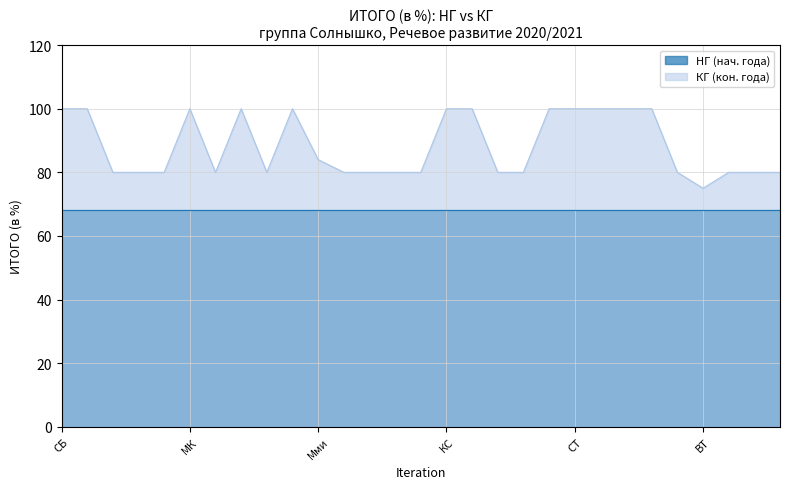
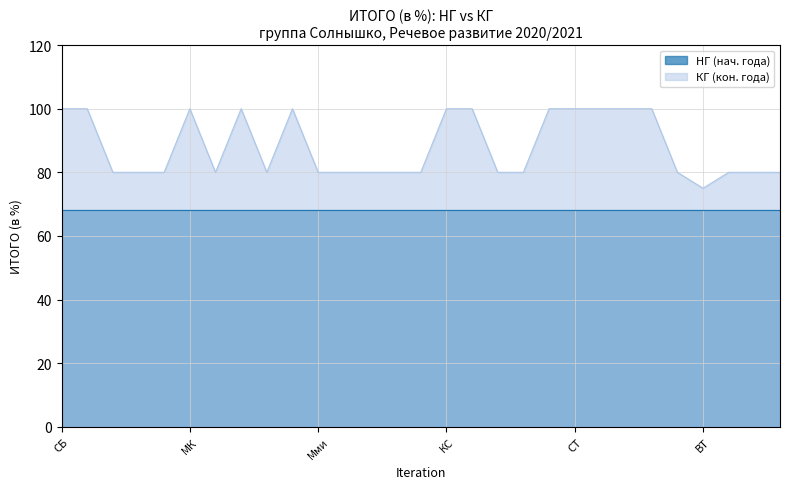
КГ (кон. года), Мми: 84 -> 80
